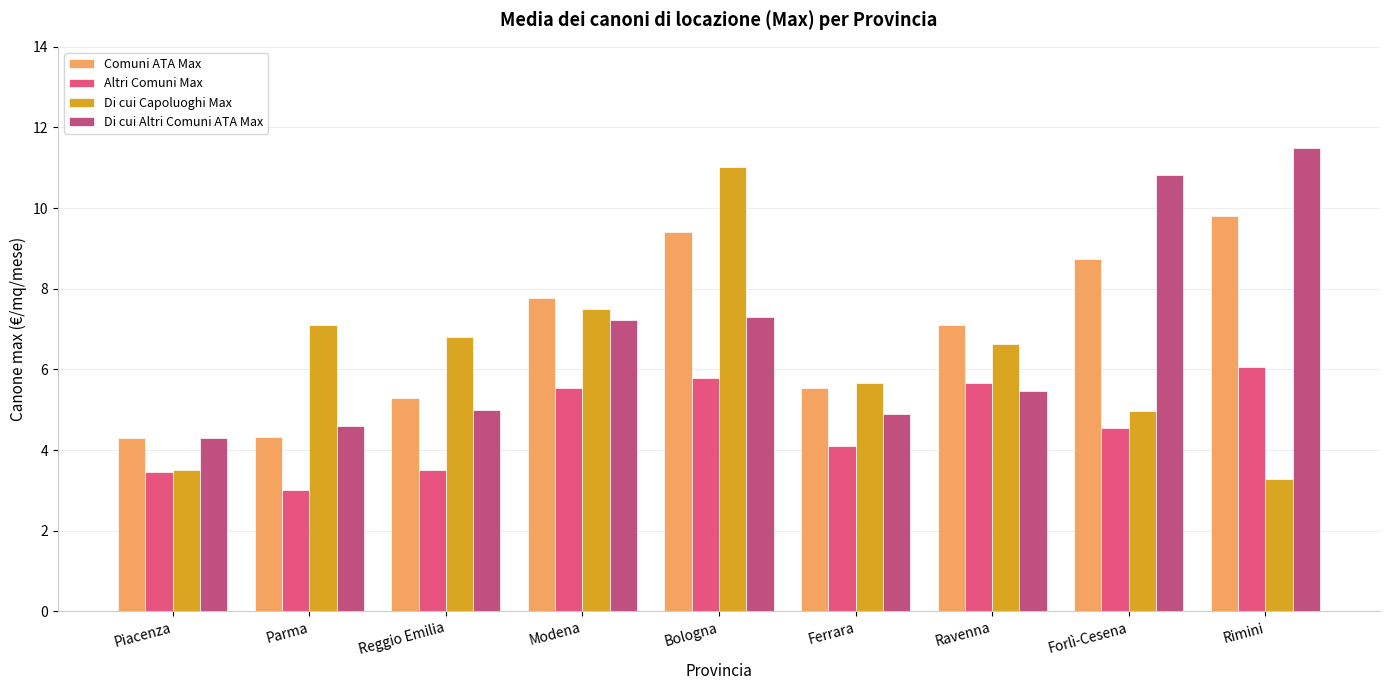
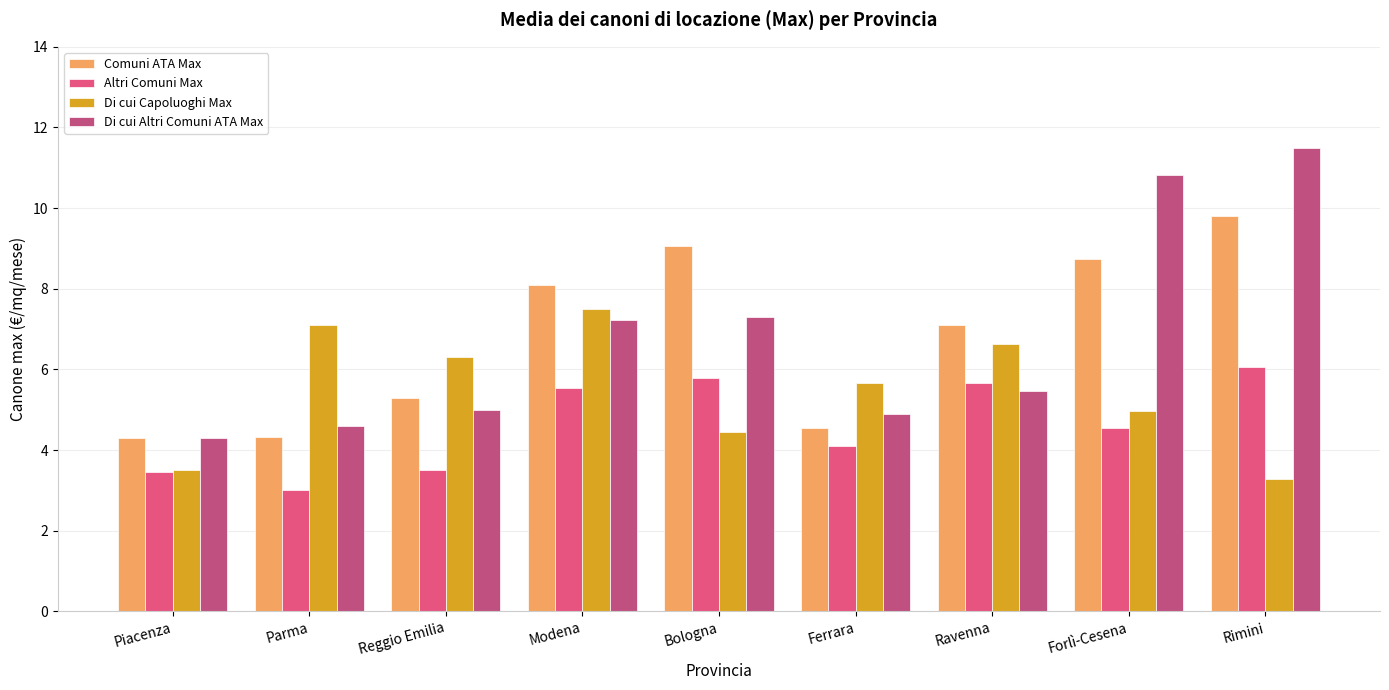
Di cui Capoluoghi Max, Reggio Emilia: 6.8 -> 6.3
Comuni ATA Max, Modena: 7.8 -> 8.1
Comuni ATA Max, Bologna: 9.4 -> 9.1
Di cui Capoluoghi Max, Bologna: 11.0 -> 4.5
Comuni ATA Max, Ferrara: 5.5 -> 4.5
